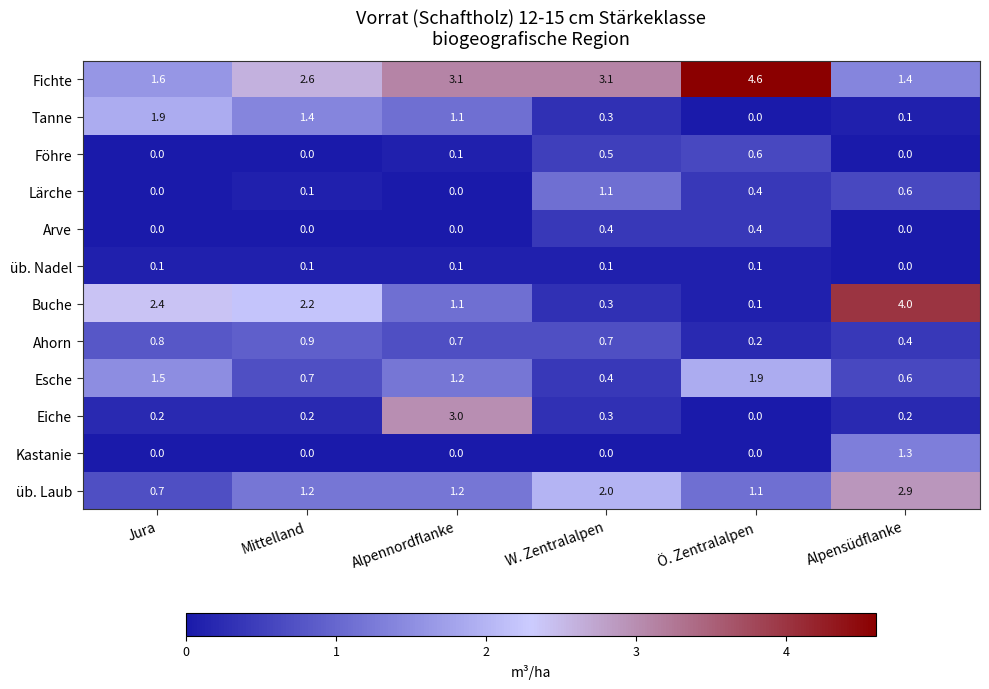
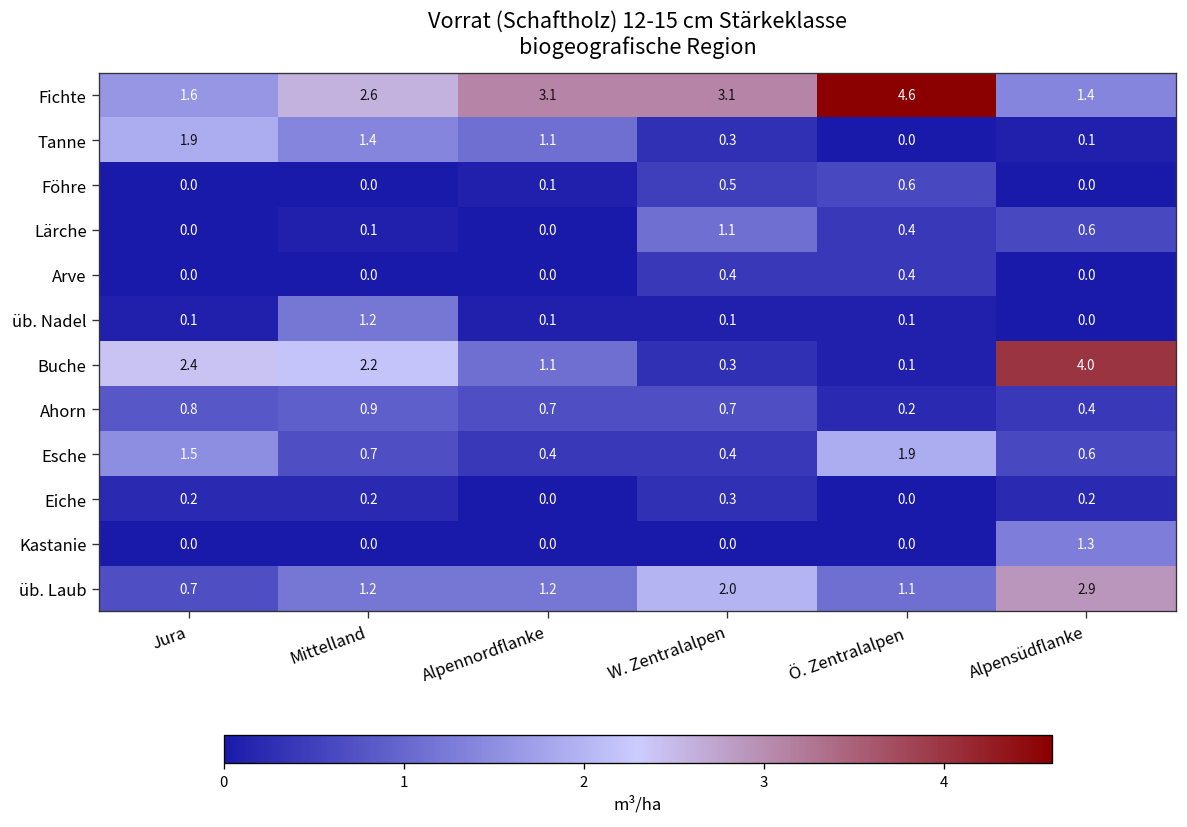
üb. Nadel, Mittelland: 0.1 -> 1.2
Esche, Alpennordflanke: 1.2 -> 0.4
Eiche, Alpennordflanke: 3.0 -> 0.0
